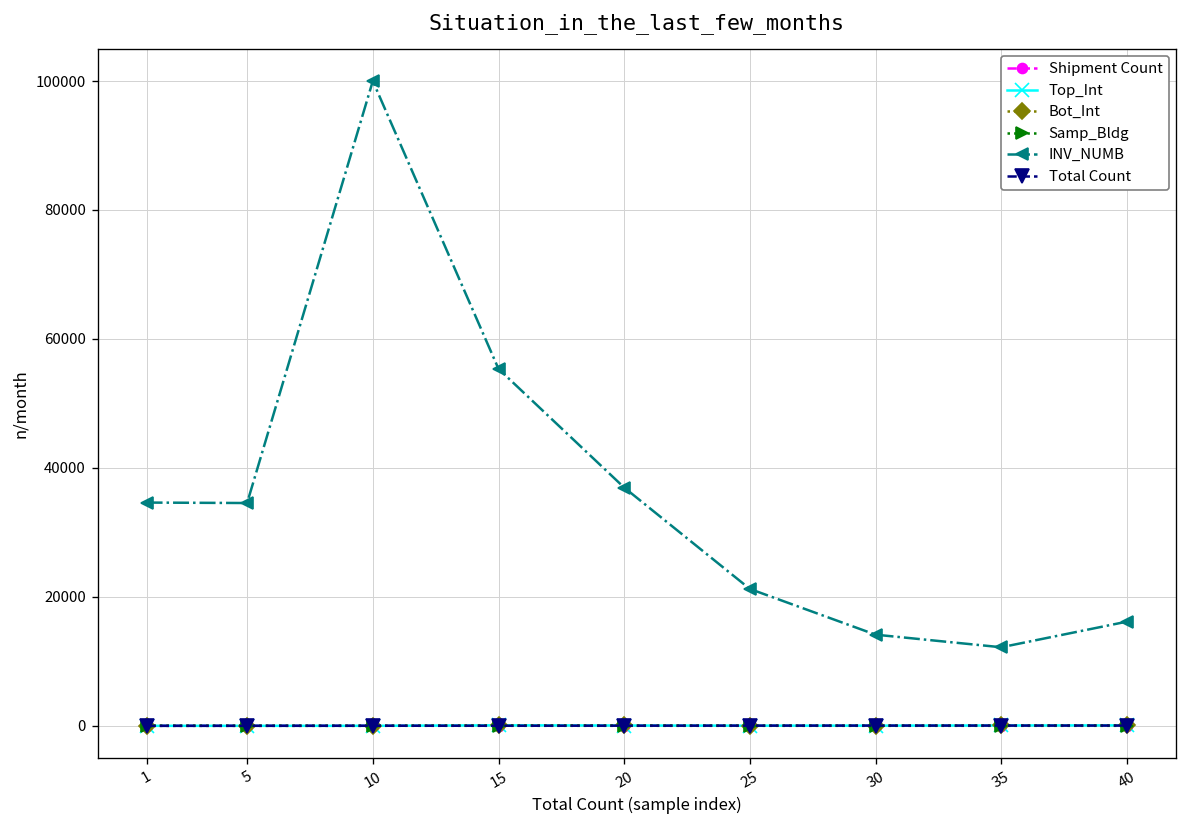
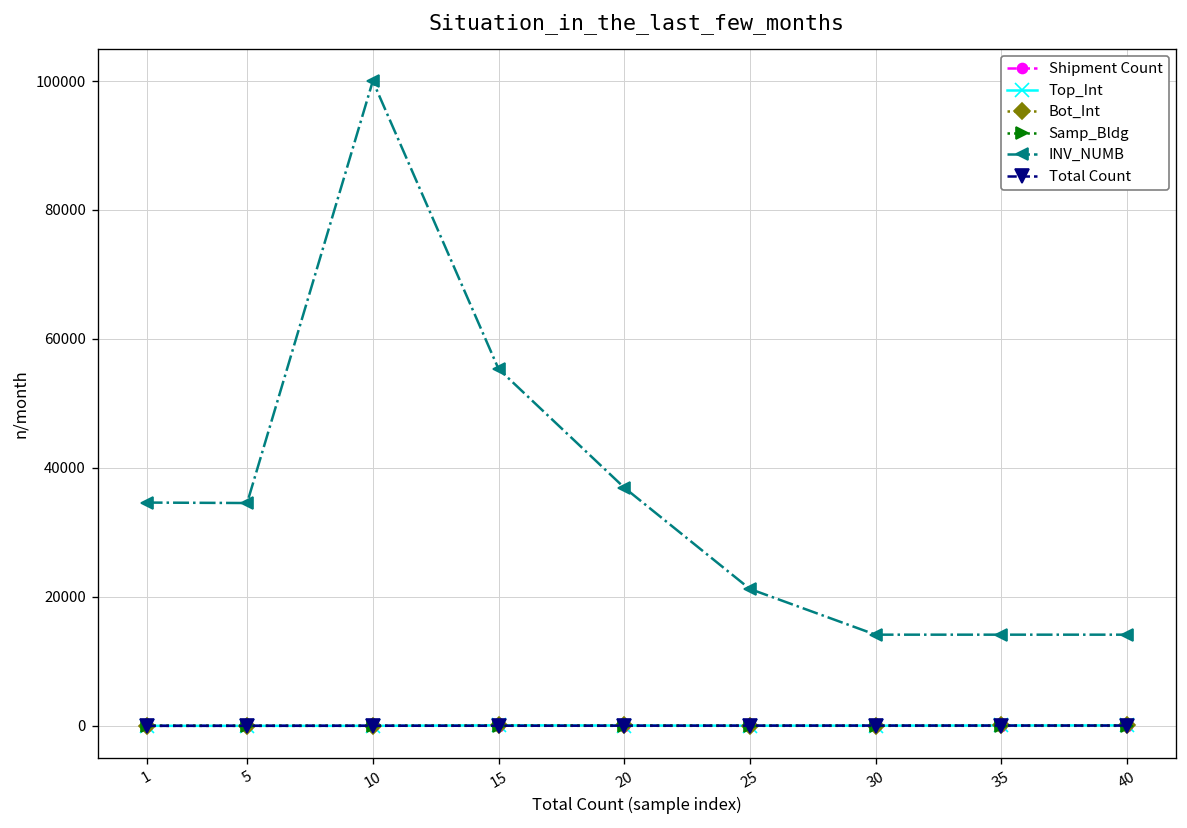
INV_NUMB, 35: 12000 -> 14000
INV_NUMB, 40: 16000 -> 14000
